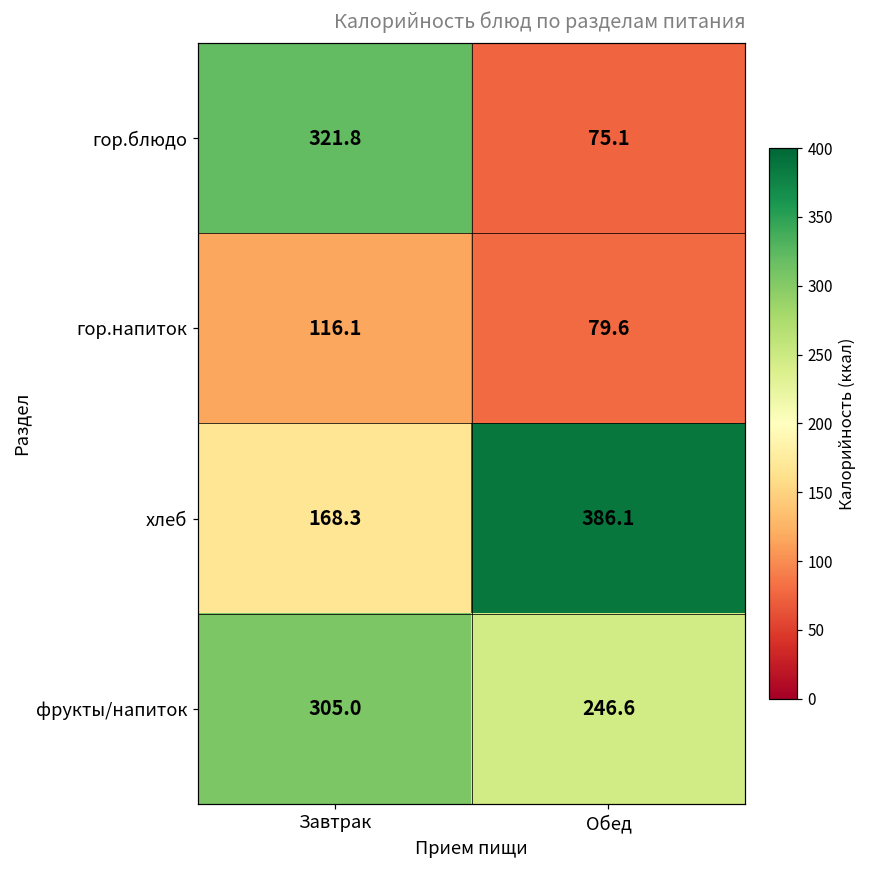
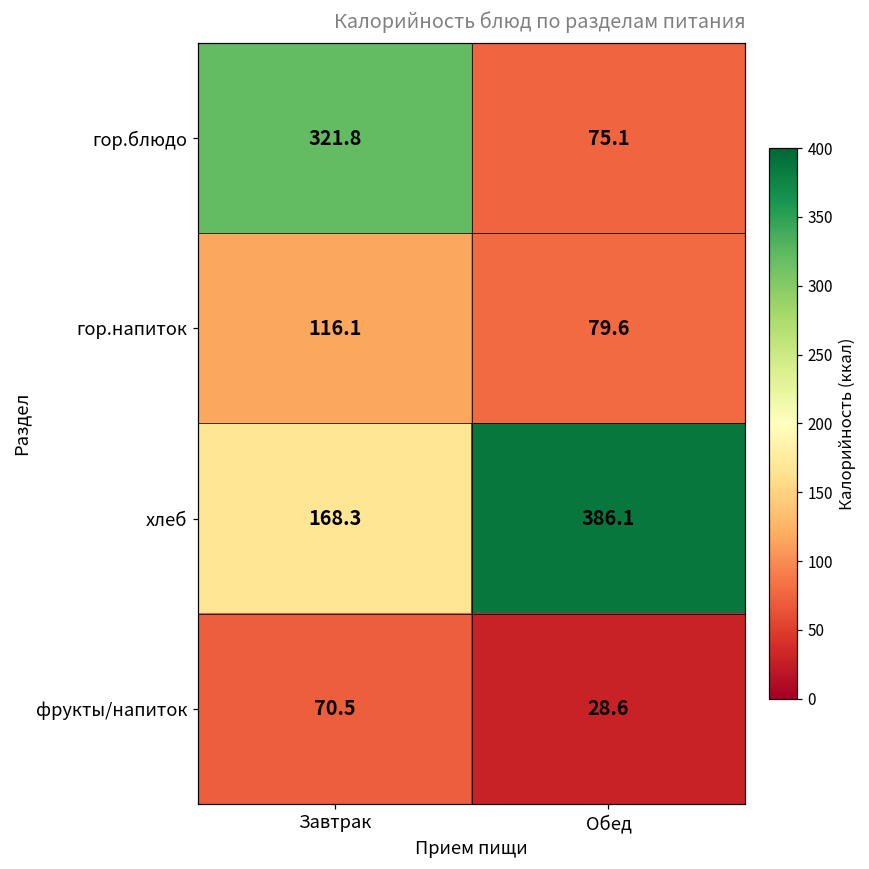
фрукты/напиток, Завтрак: 305.0 -> 70.5
фрукты/напиток, Обед: 246.6 -> 28.6
